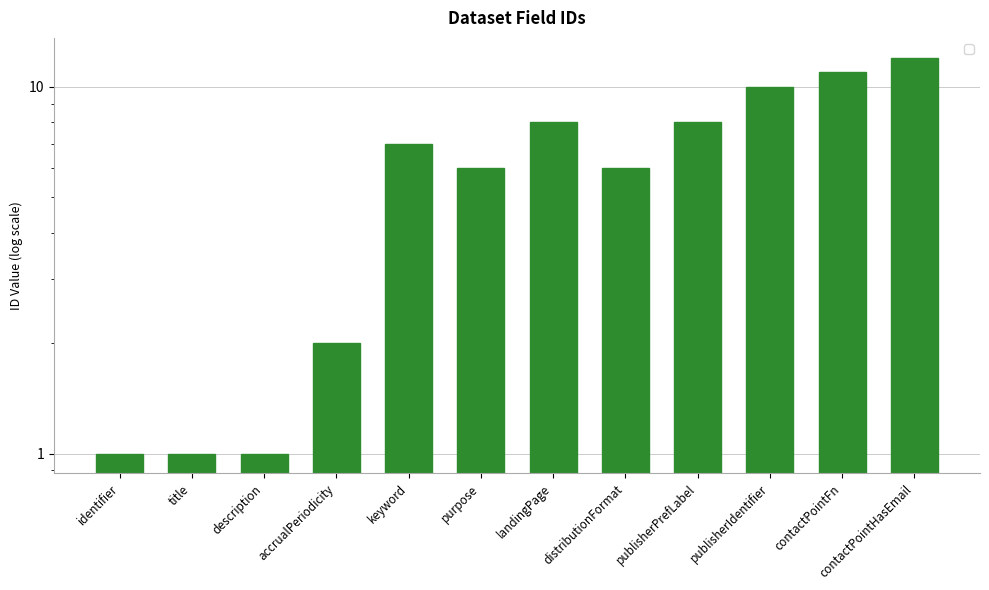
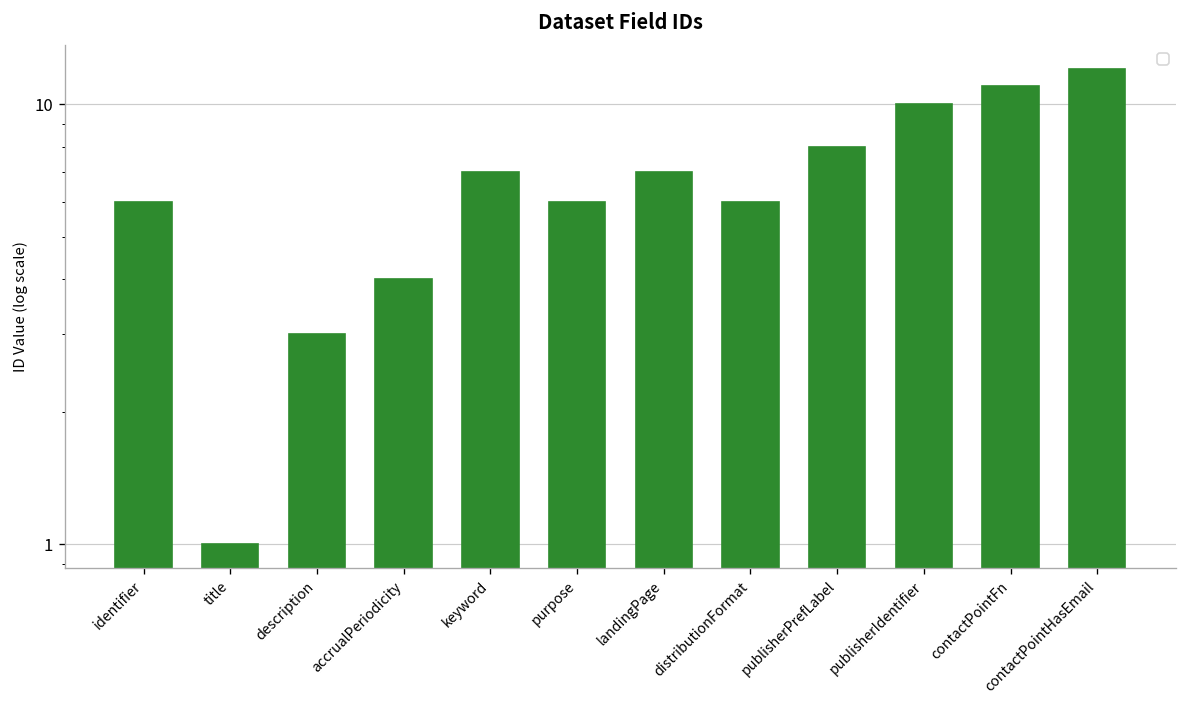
identifier: 1 -> 6
description: 1 -> 3
accrualPeriodicity: 2 -> 4
landingPage: 8 -> 7
